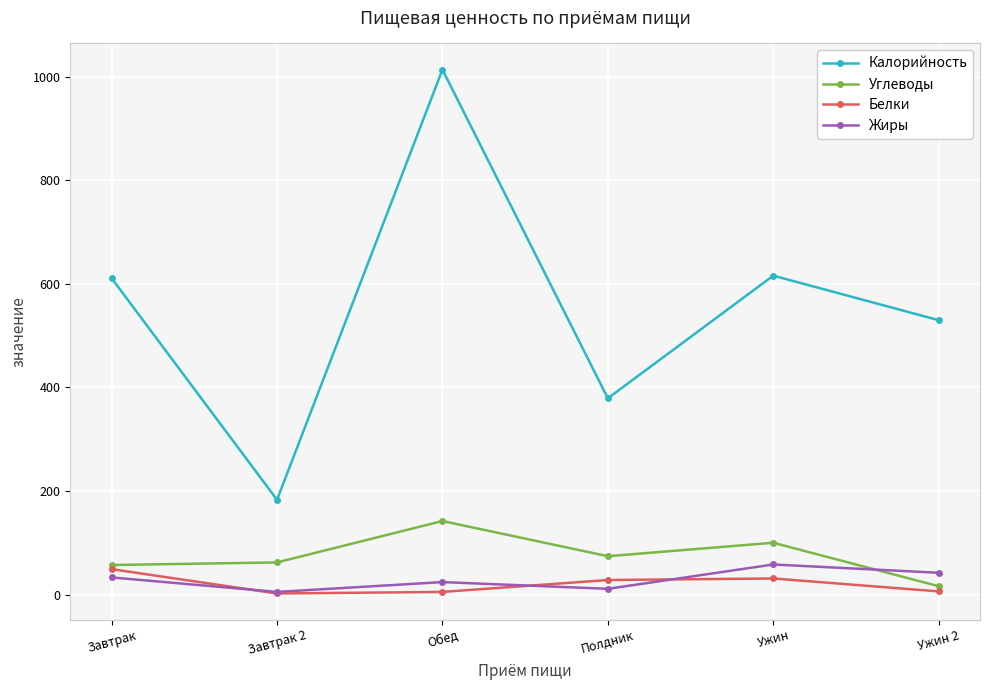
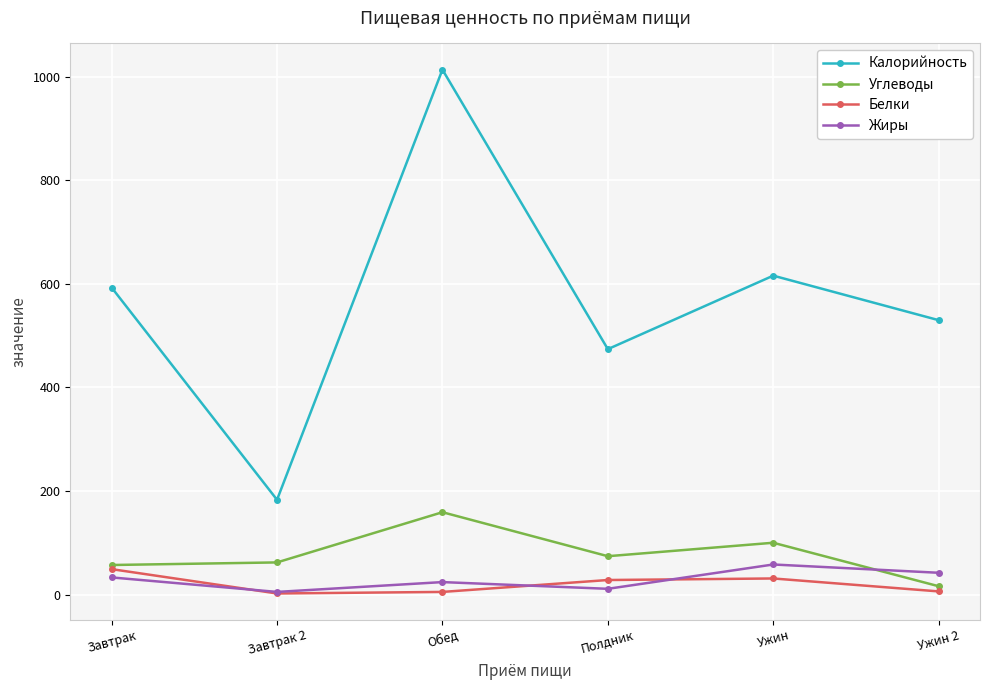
Калорийность, Завтрак: 610 -> 590
Углеводы, Обед: 140 -> 160
Калорийность, Полдник: 380 -> 470
